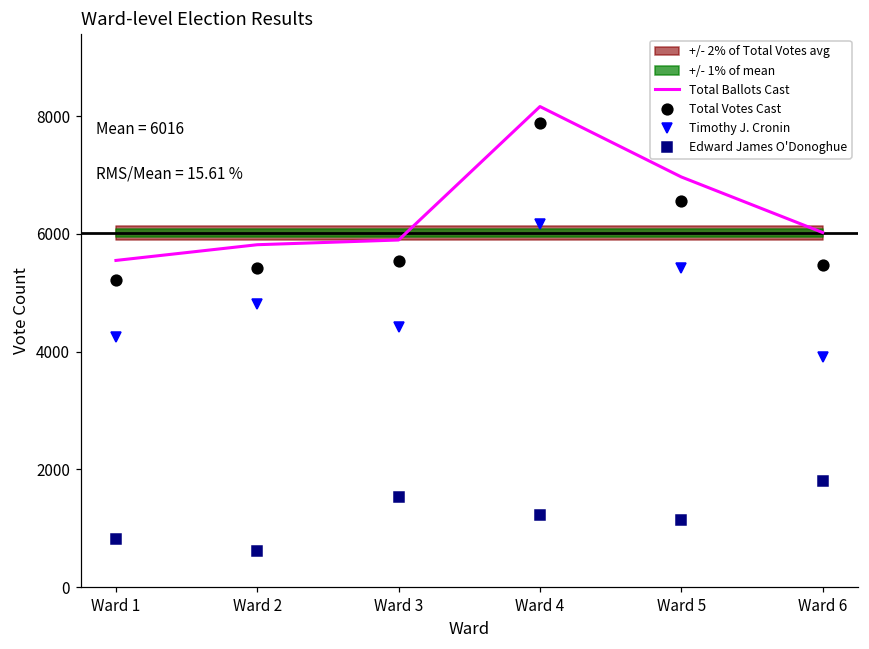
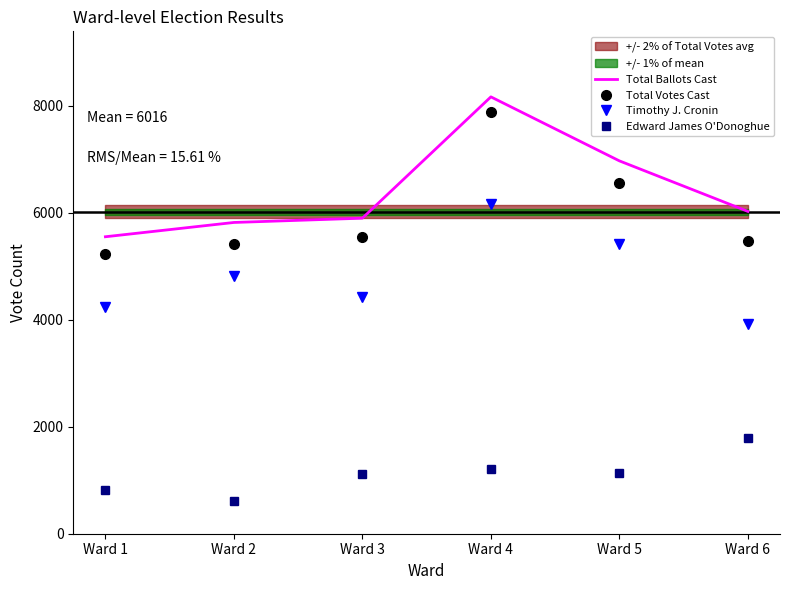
Edward James O'Donoghue, Ward 3: 1500 -> 1100
